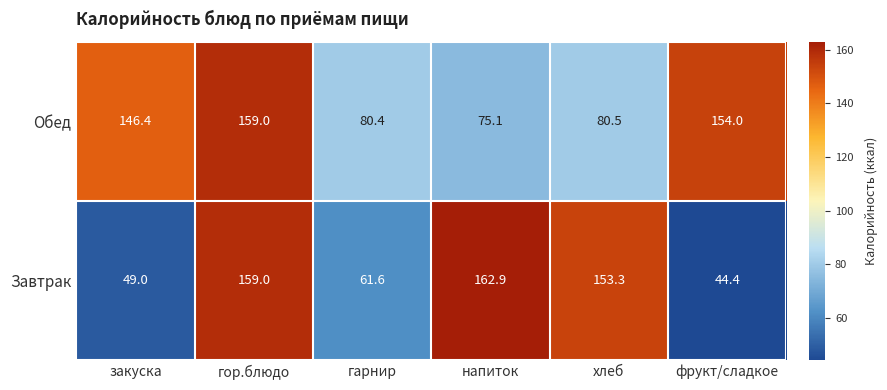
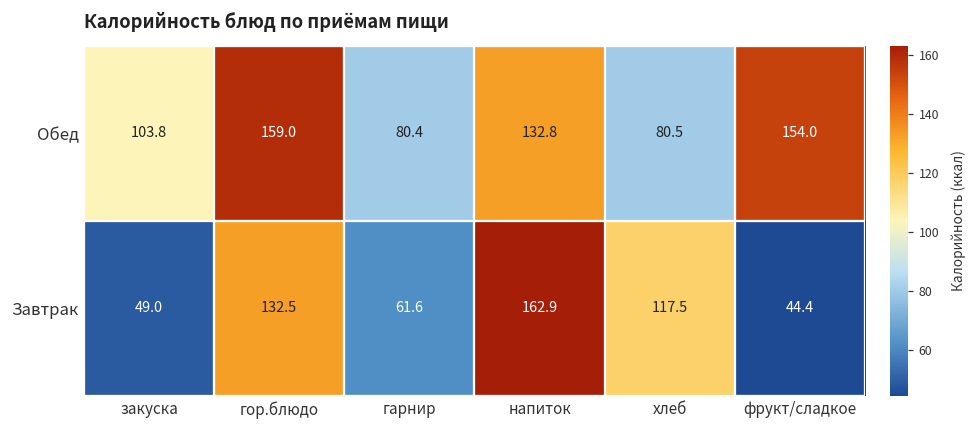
Обед, закуска: 146.4 -> 103.8
Обед, напиток: 75.1 -> 132.8
Завтрак, гор.блюдо: 159.0 -> 132.5
Завтрак, хлеб: 153.3 -> 117.5
